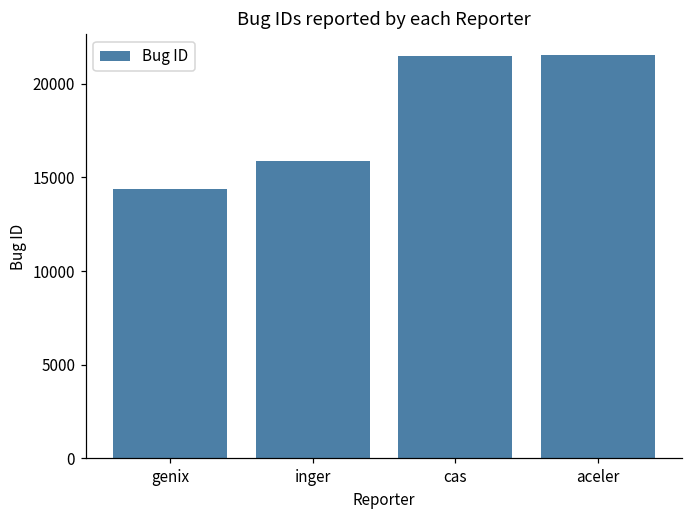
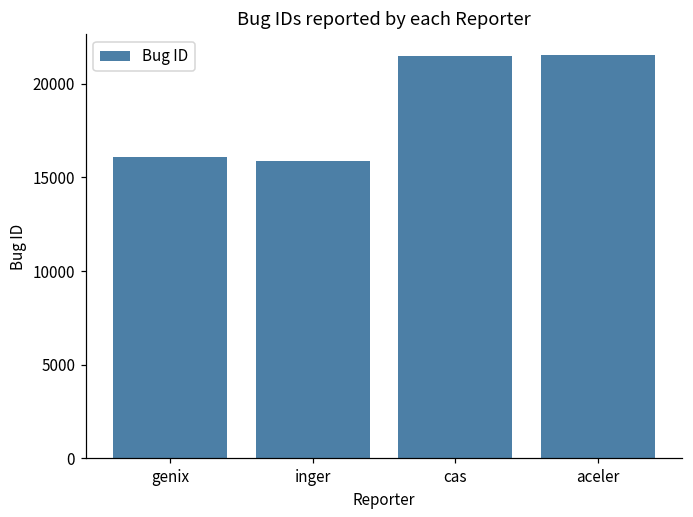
genix: 14400 -> 16100
